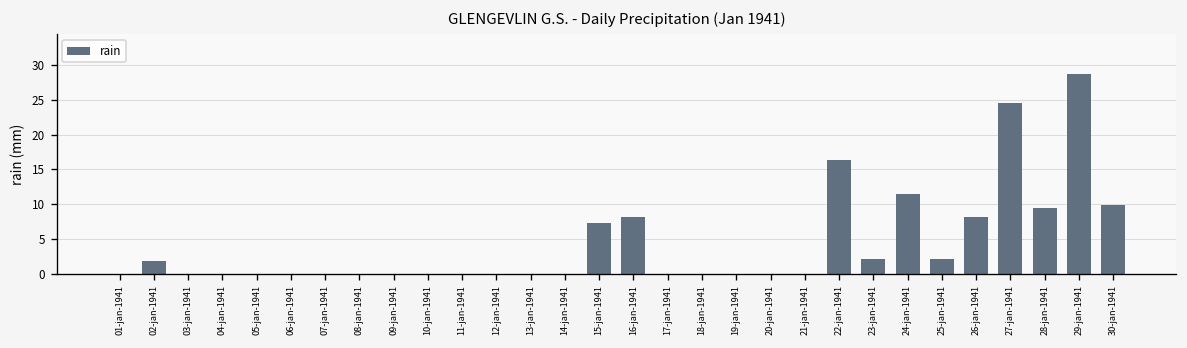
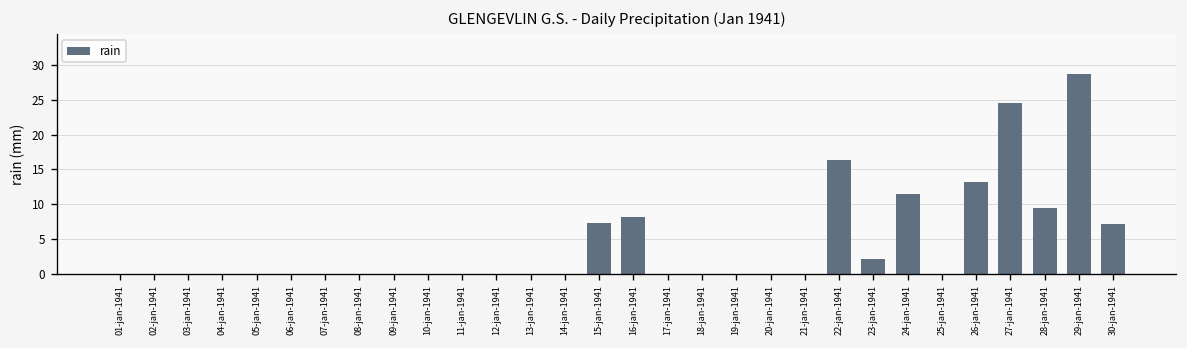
02-jan-1941: 2 -> 0
25-jan-1941: 2 -> 0
26-jan-1941: 8 -> 13
30-jan-1941: 10 -> 7
